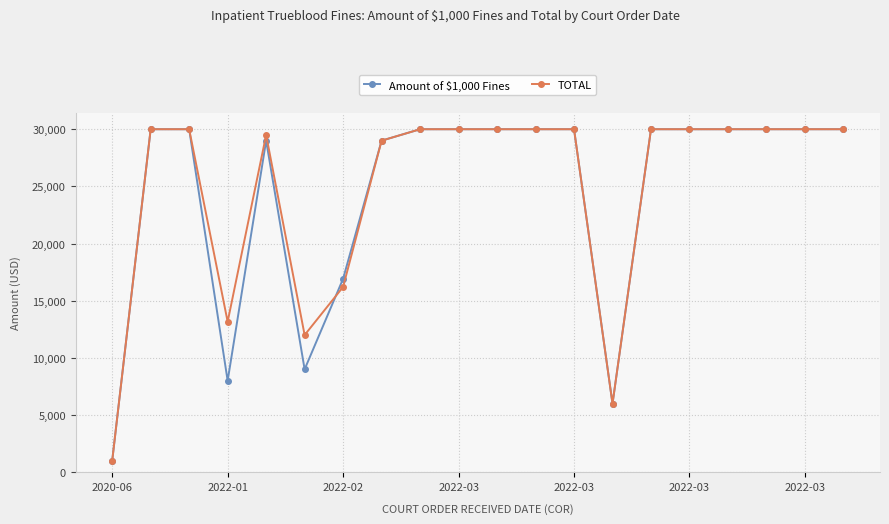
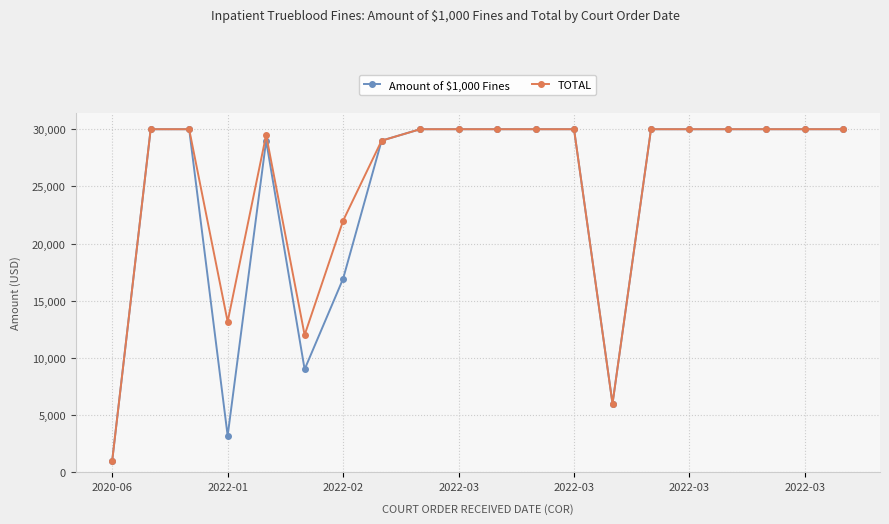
Amount of $1,000 Fines, 2022-01: 8,000 -> 3,200
TOTAL, 2022-02: 16,200 -> 22,000
